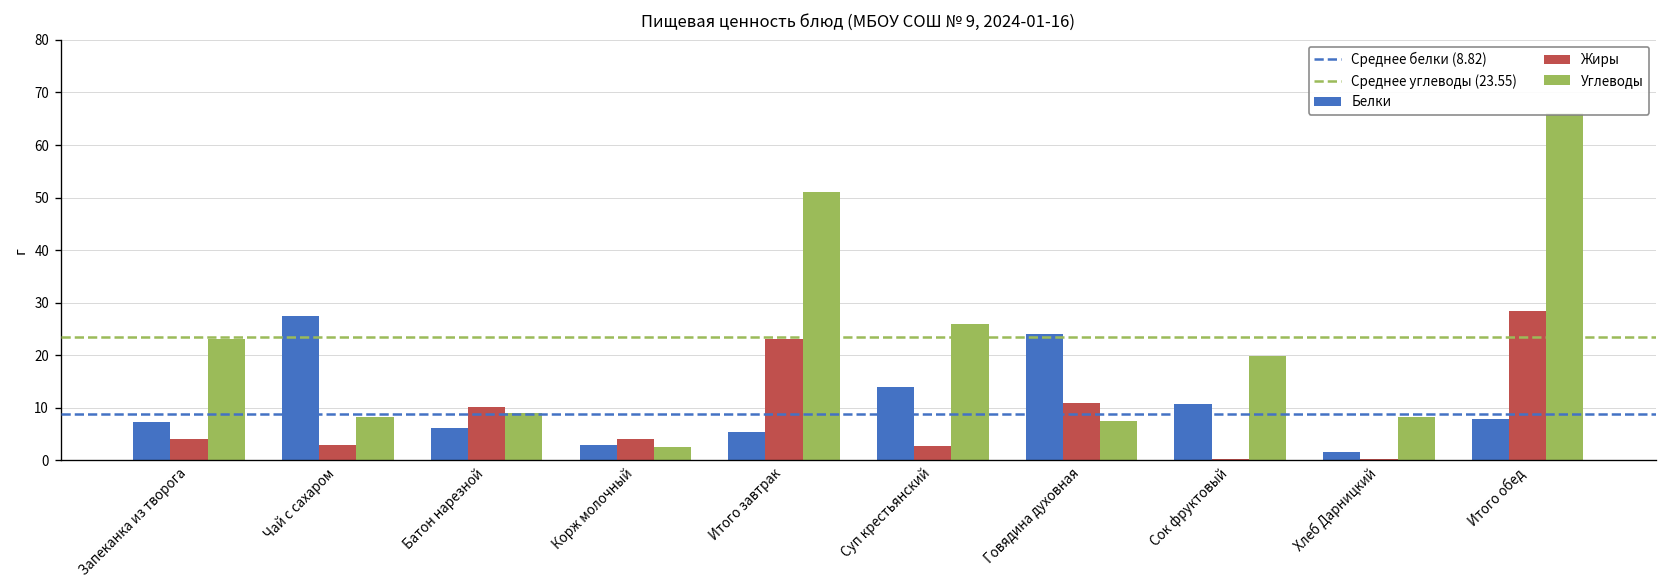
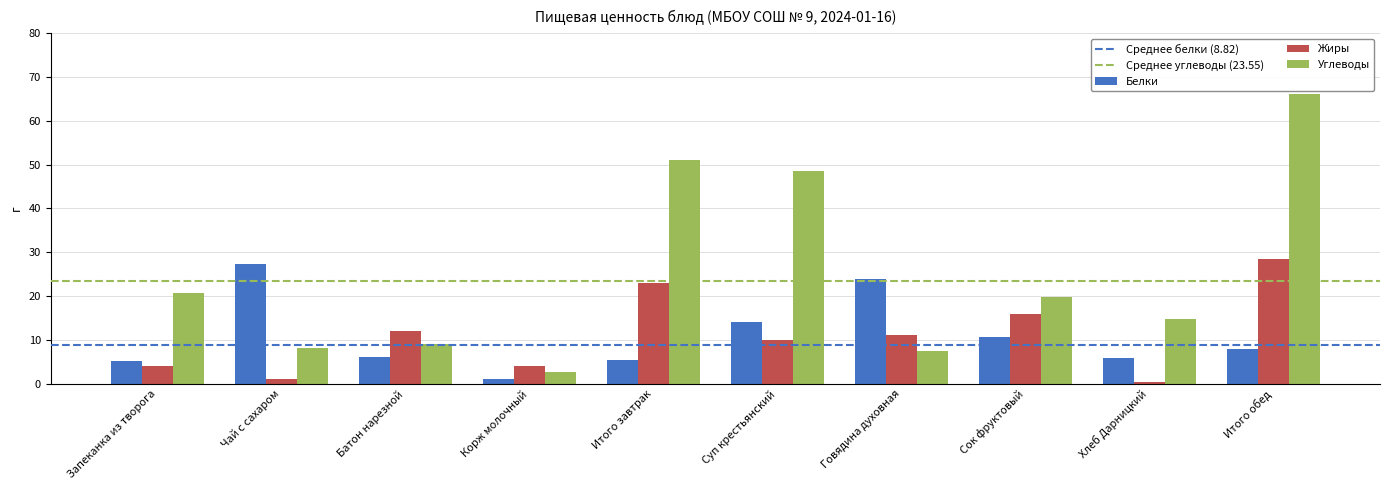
Белки, Запеканка из творога: 7 -> 5
Углеводы, Запеканка из творога: 23 -> 21
Жиры, Чай с сахаром: 3 -> 1
Жиры, Батон нарезной: 10 -> 12
Белки, Корж молочный: 3 -> 1
Жиры, Суп крестьянский: 3 -> 10
Углеводы, Суп крестьянский: 26 -> 49
Жиры, Сок фруктовый: 0 -> 16
Белки, Хлеб Дарницкий: 2 -> 6
Углеводы, Хлеб Дарницкий: 8 -> 15
